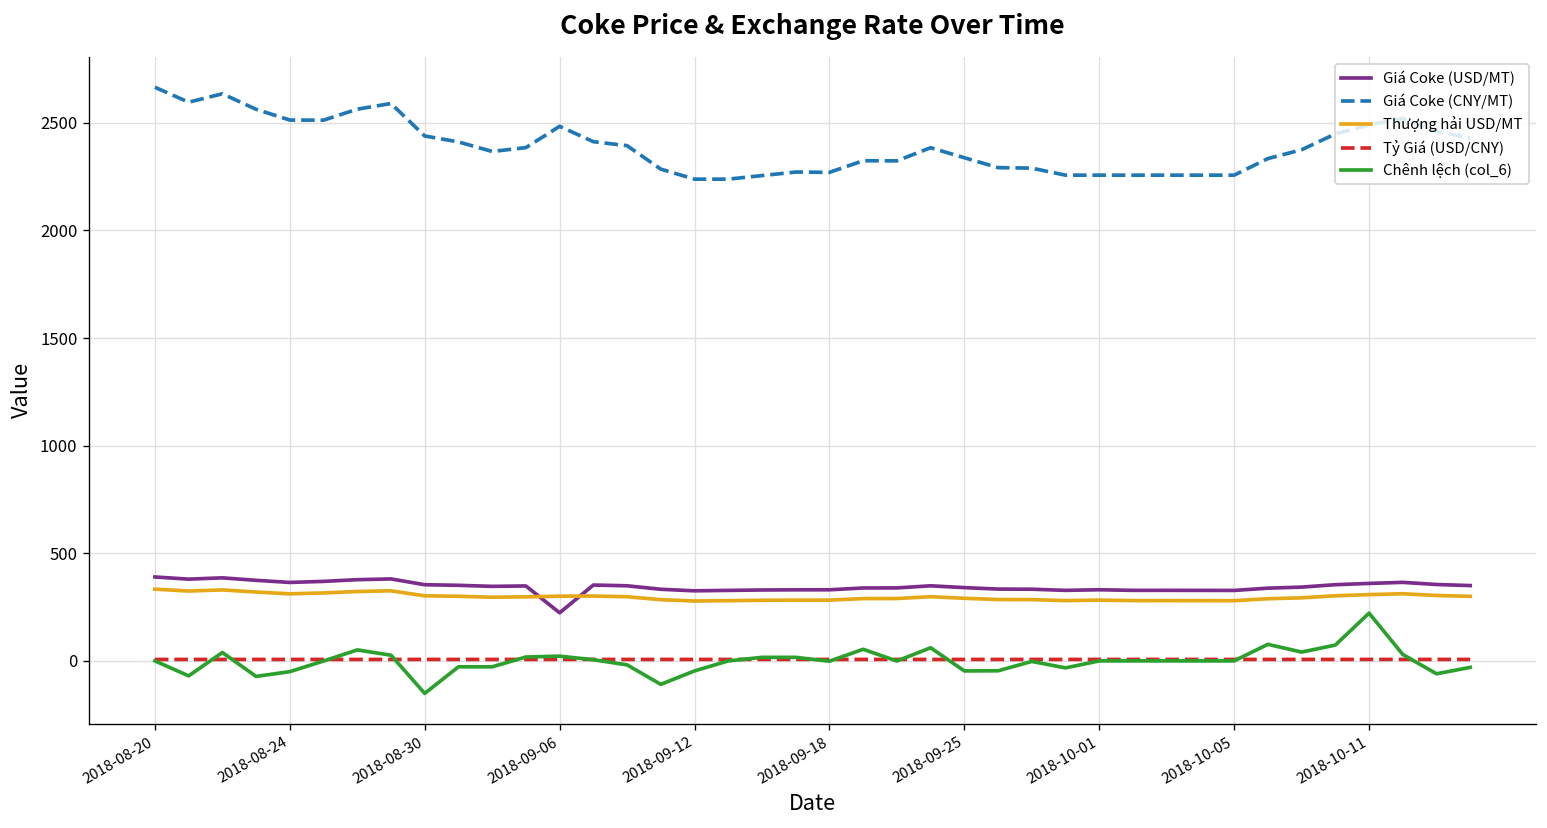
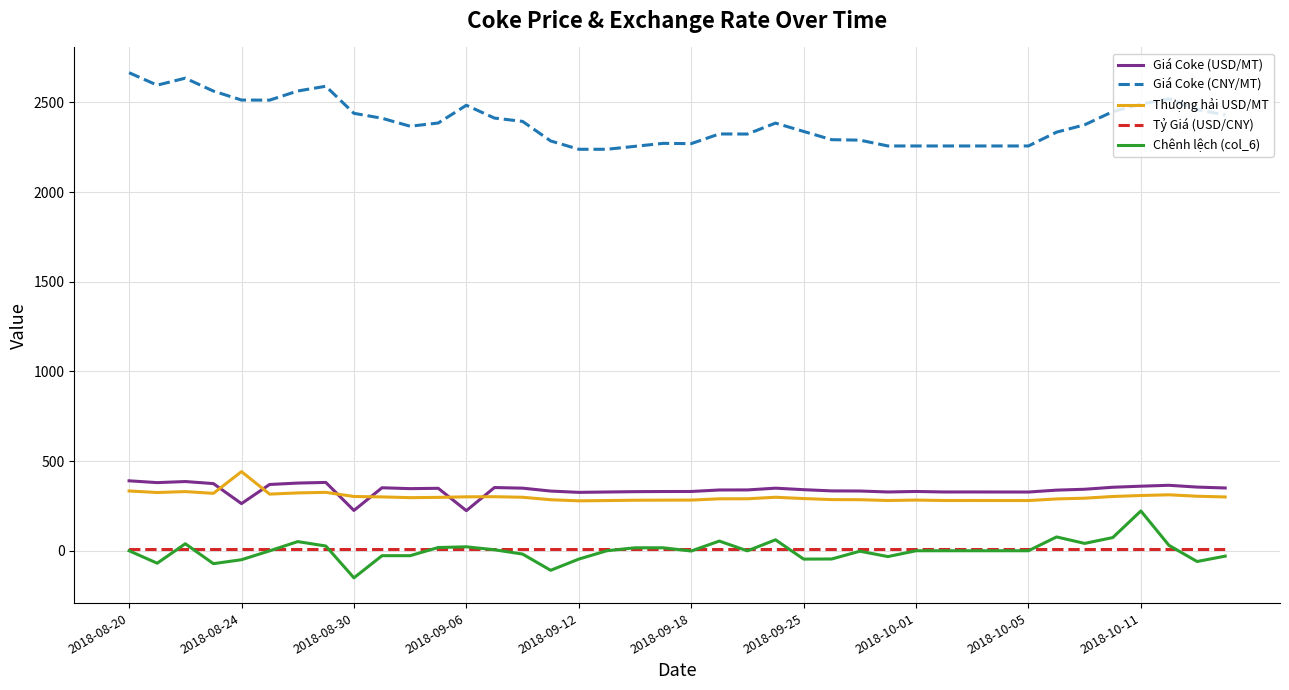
Giá Coke (USD/MT), 2018-08-24: 360 -> 260
Thượng hải USD/MT, 2018-08-24: 310 -> 440
Giá Coke (USD/MT), 2018-08-30: 350 -> 220
